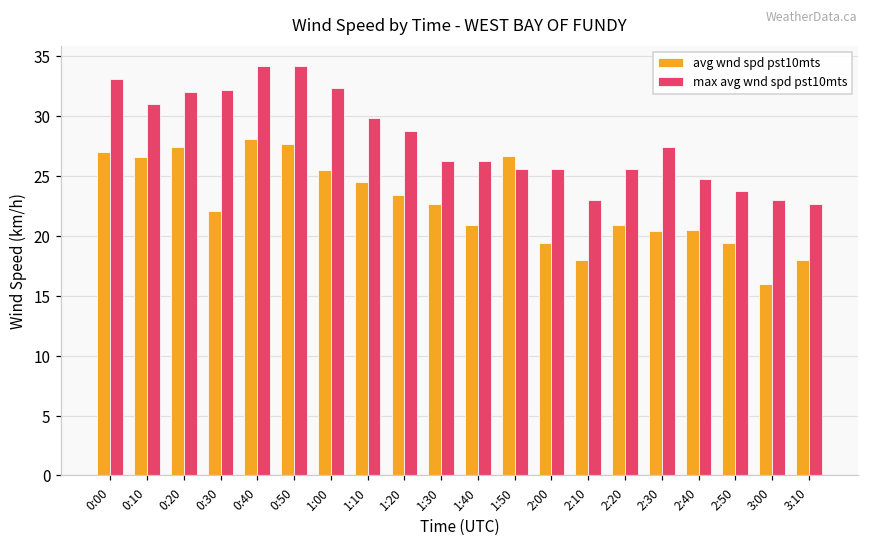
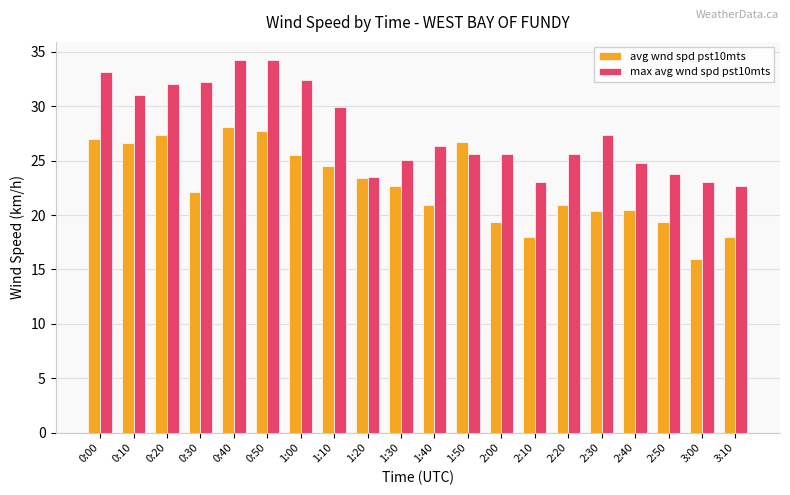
max avg wnd spd pst10mts, 1:20: 28.8 -> 23.5
max avg wnd spd pst10mts, 1:30: 26.3 -> 25.1
